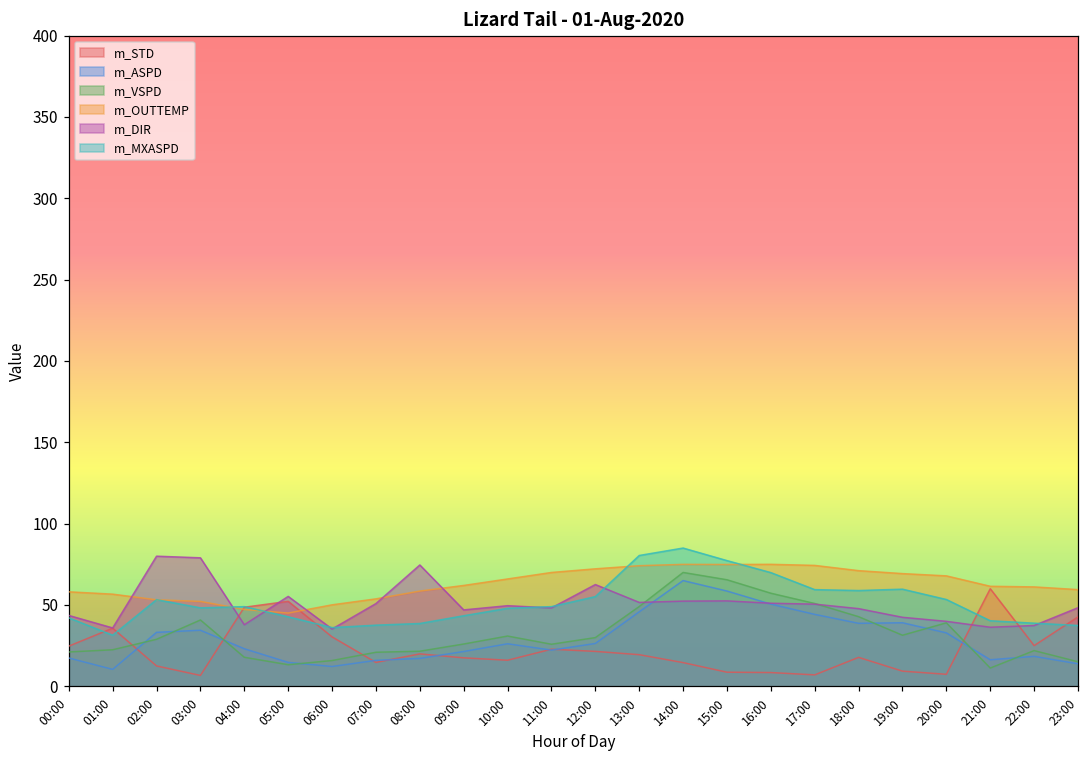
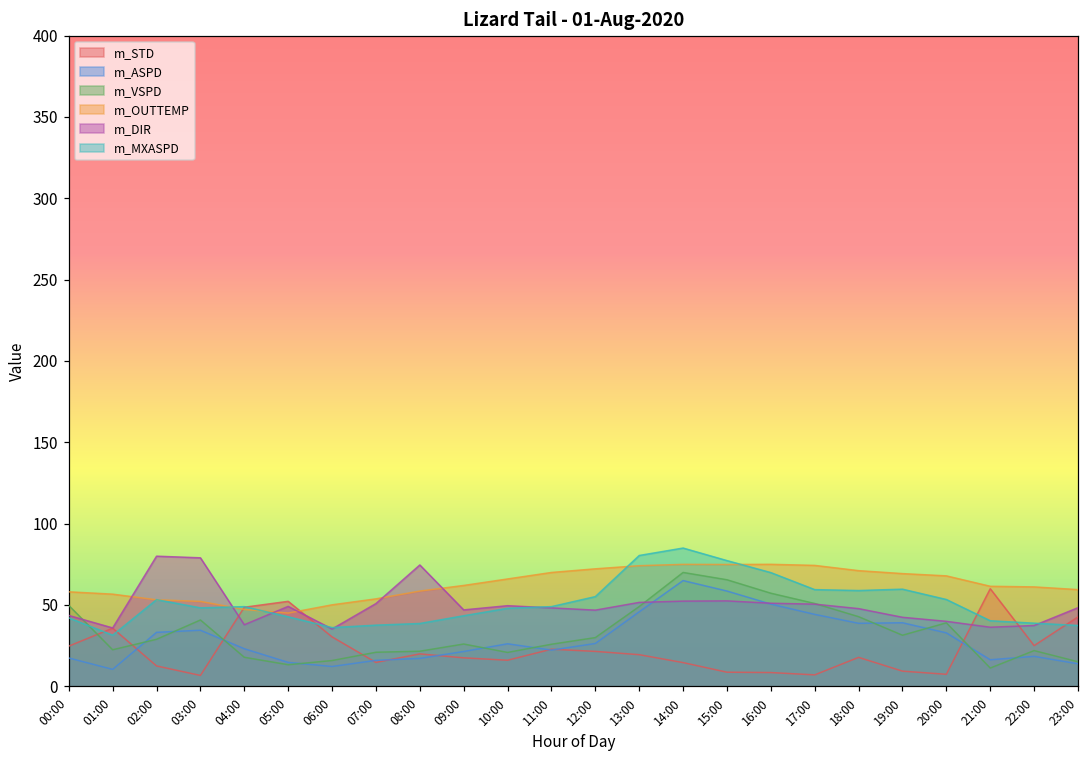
m_VSPD, 00:00: 21 -> 50
m_DIR, 05:00: 55 -> 49
m_VSPD, 10:00: 31 -> 21
m_DIR, 12:00: 63 -> 47
